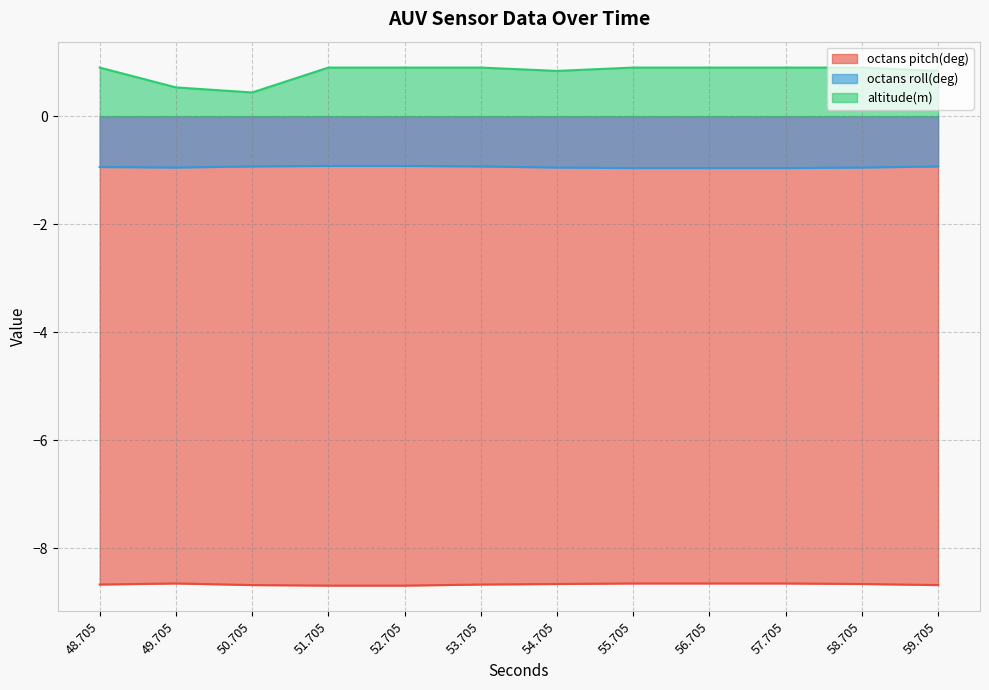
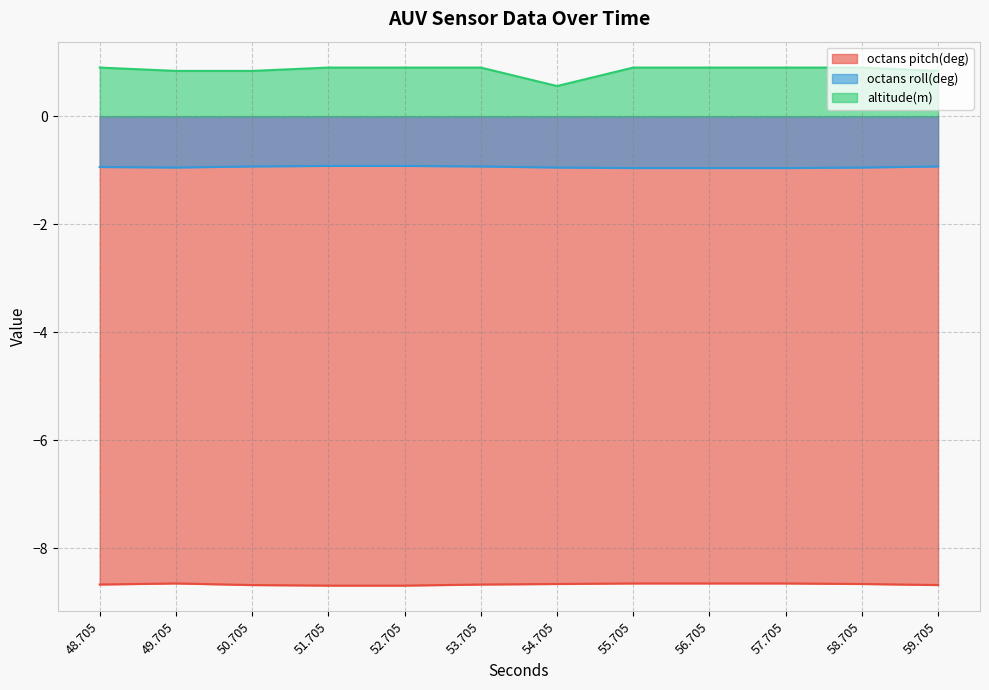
altitude(m), 49.705: 0.5 -> 0.8
altitude(m), 50.705: 0.4 -> 0.8
altitude(m), 54.705: 0.8 -> 0.6
